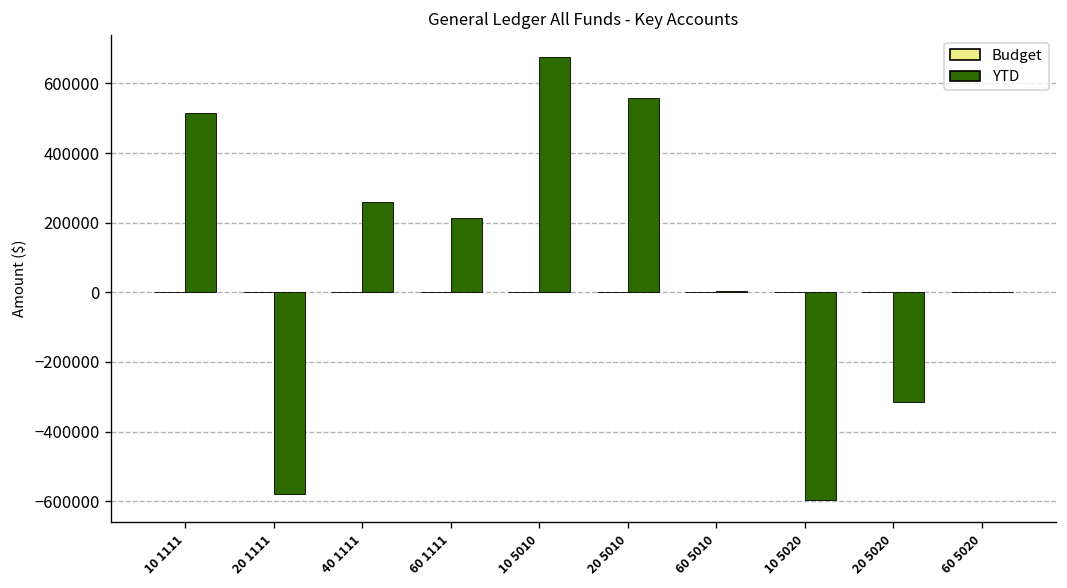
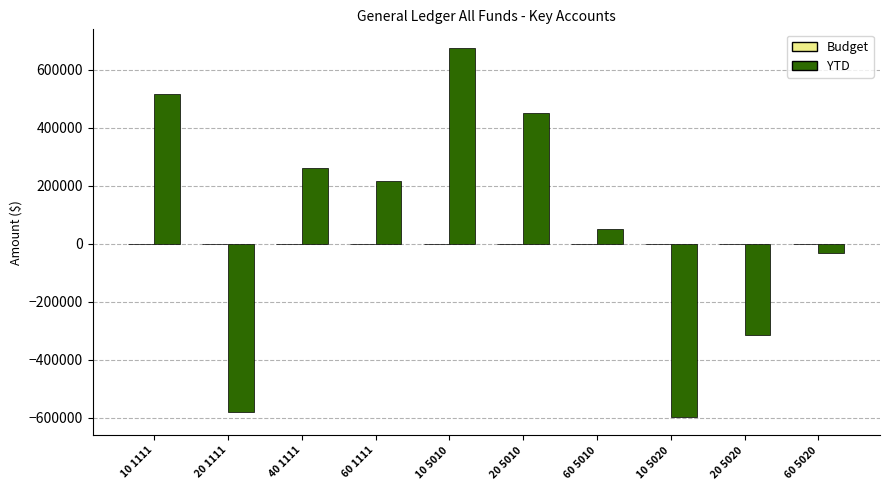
YTD, 20 5010: 560000 -> 450000
YTD, 60 5010: 0 -> 50000
YTD, 60 5020: 0 -> -30000
